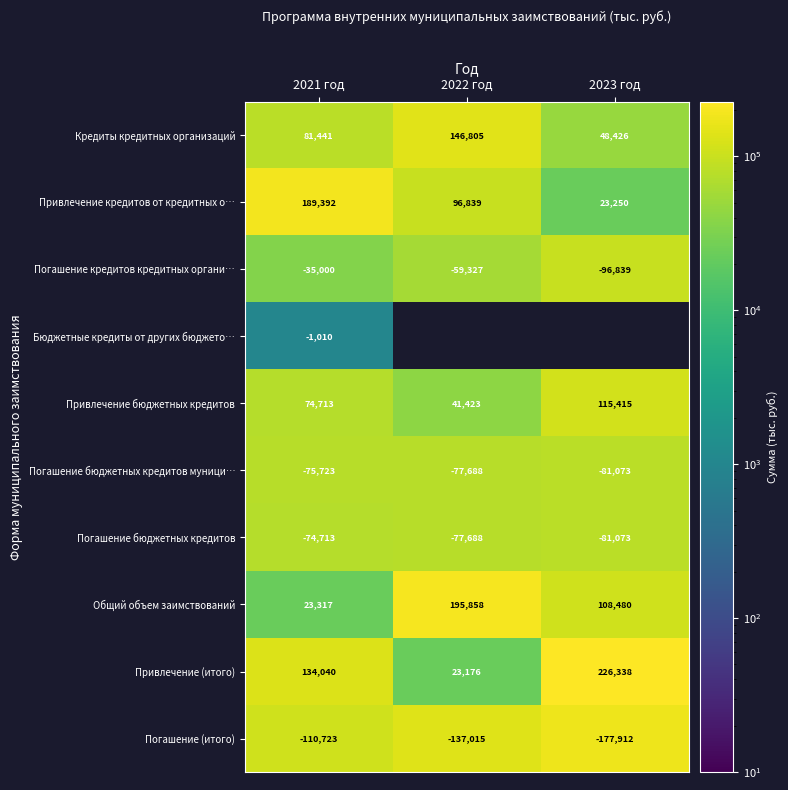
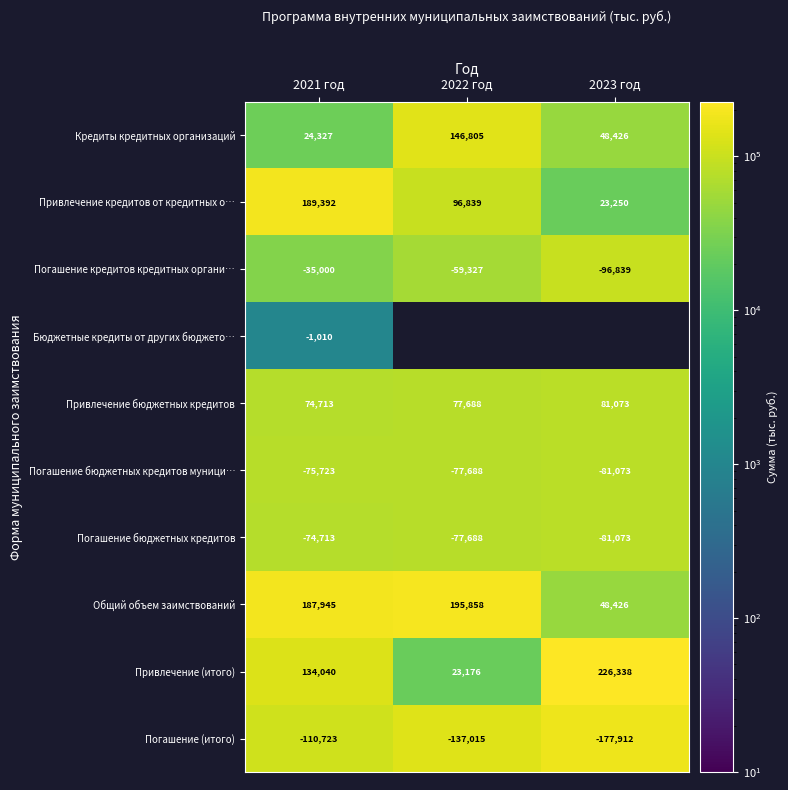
Кредиты кредитных организаций, 2021 год: 81,441 -> 24,327
Привлечение бюджетных кредитов, 2022 год: 41,423 -> 77,688
Привлечение бюджетных кредитов, 2023 год: 115,415 -> 81,073
Общий объем заимствований, 2021 год: 23,317 -> 187,945
Общий объем заимствований, 2023 год: 108,480 -> 48,426
